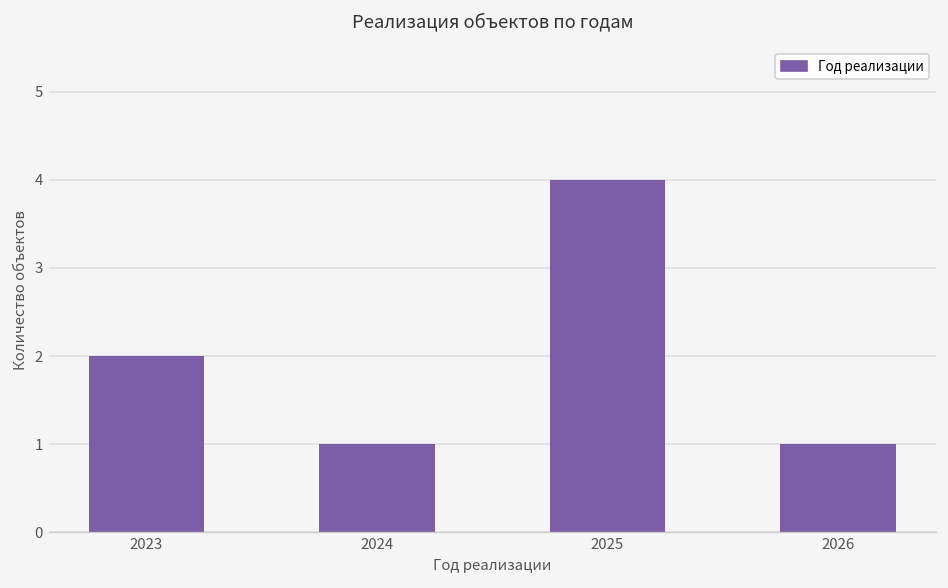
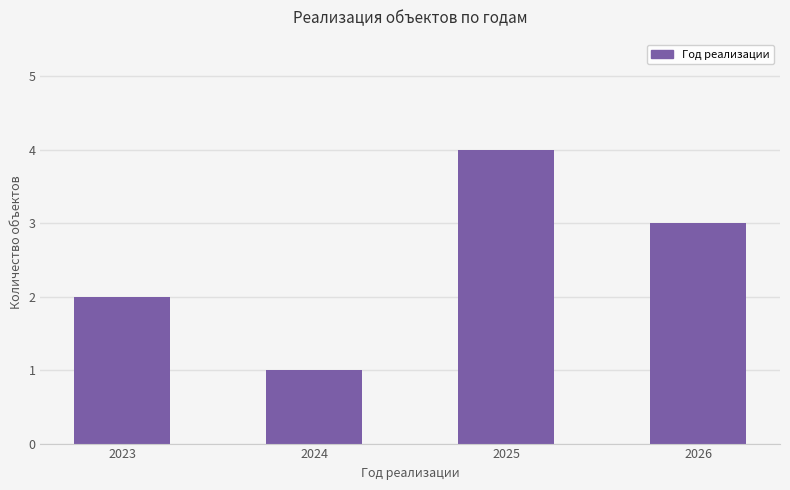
2026: 1 -> 3
